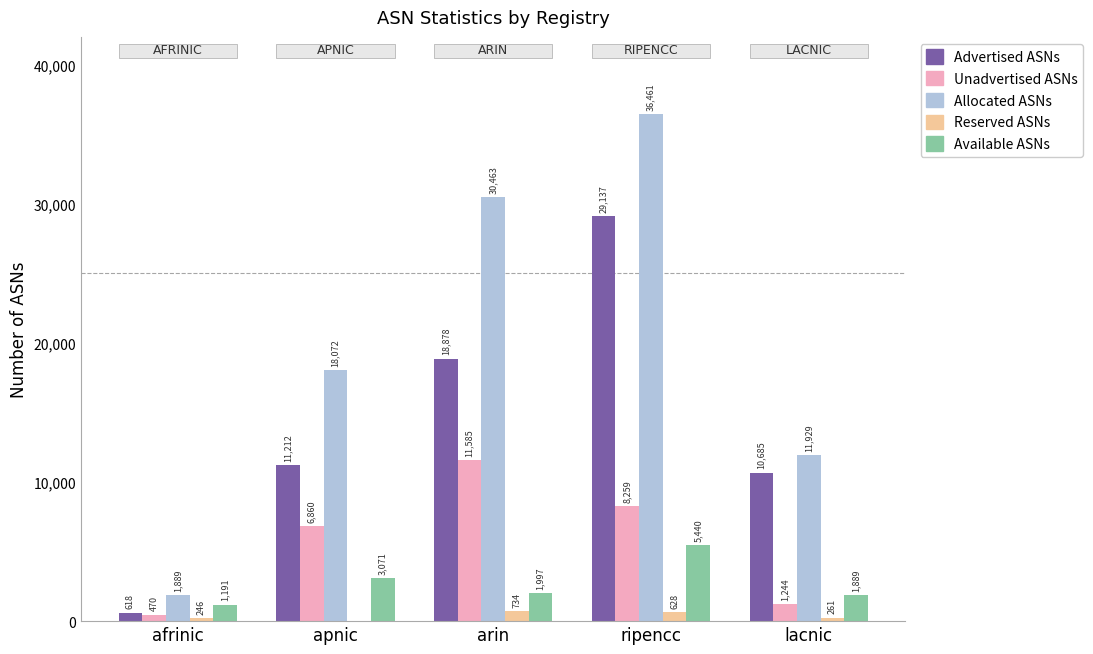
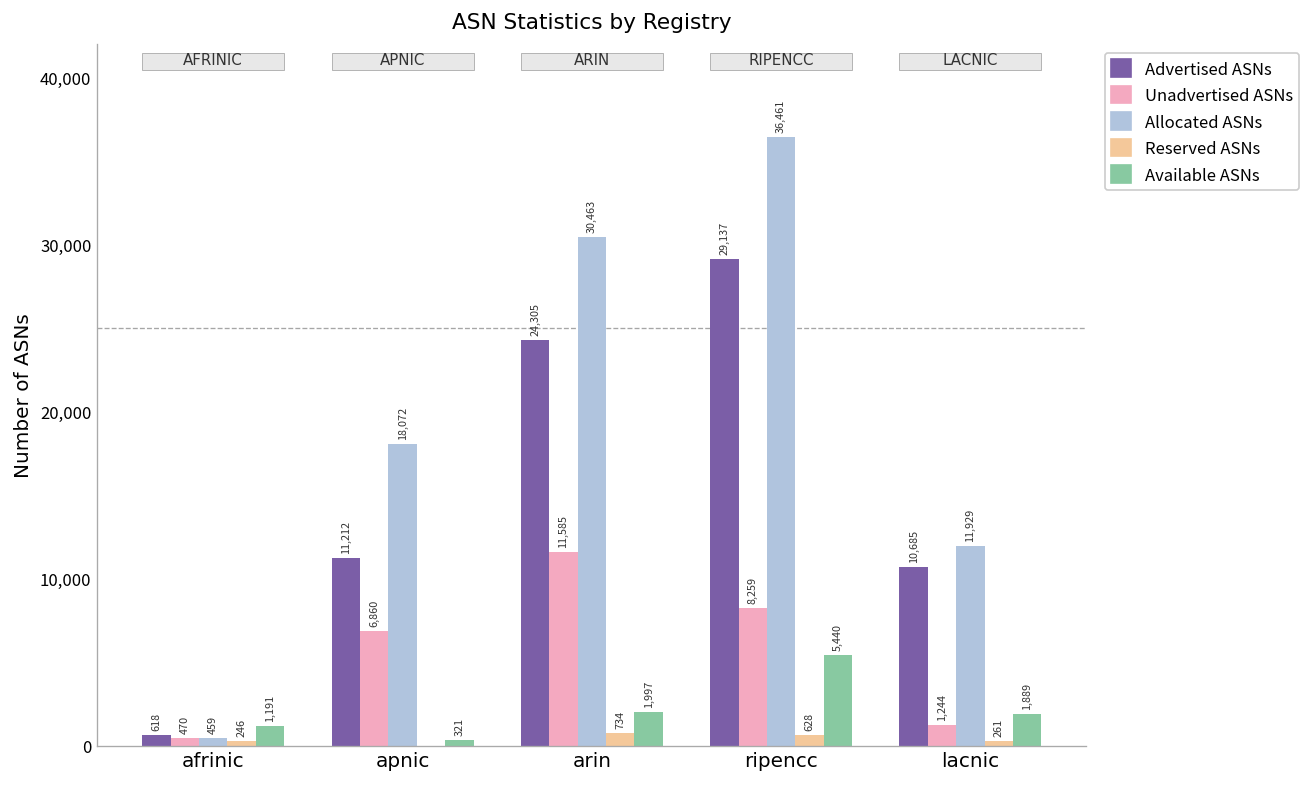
Allocated ASNs, afrinic: 1,889 -> 459
Available ASNs, apnic: 3,071 -> 321
Advertised ASNs, arin: 18,878 -> 24,305
